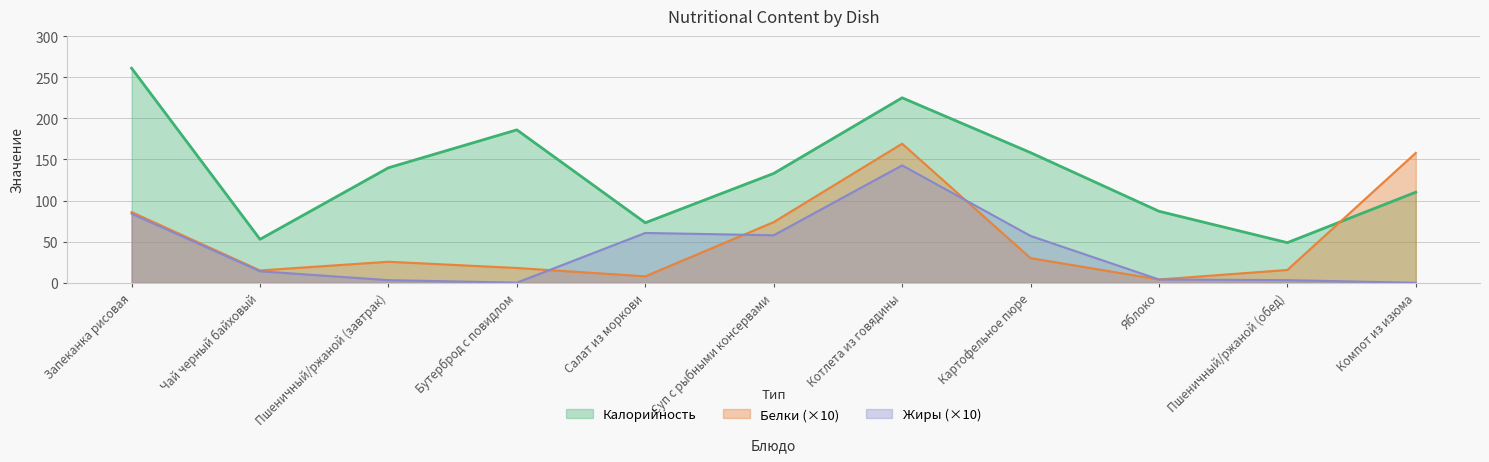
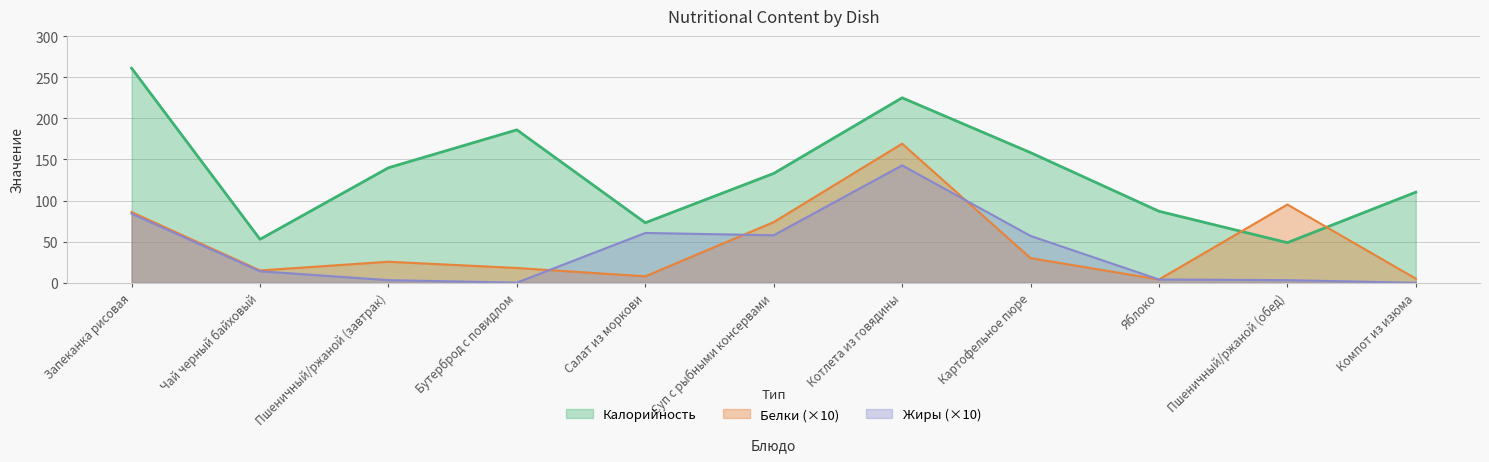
Белки (×10), Пшеничный/ржаной (обед): 20 -> 100
Белки (×10), Компот из изюма: 160 -> 10
